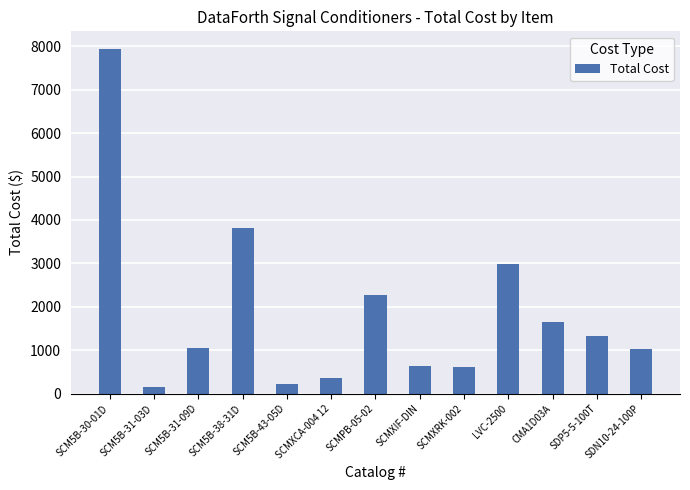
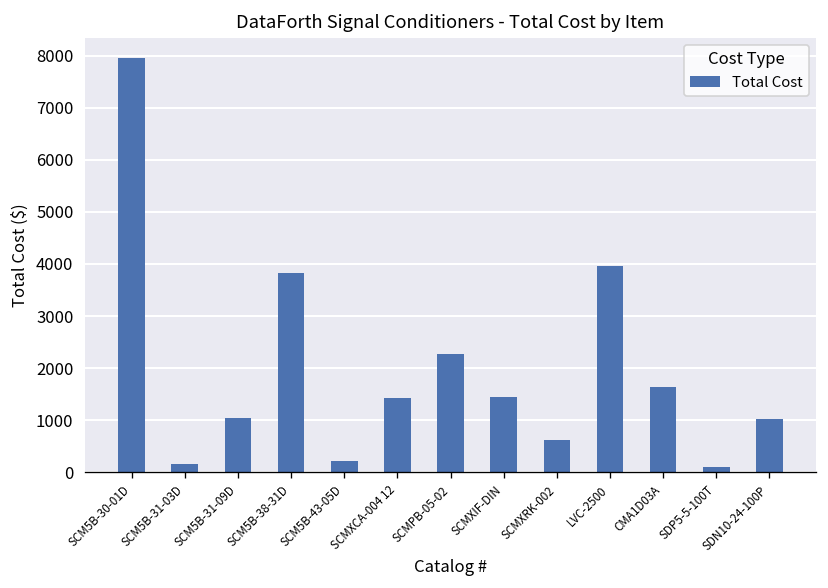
SCMXCA-004 12: 400 -> 1400
SCMXIF-DIN: 600 -> 1500
LVC-2500: 3000 -> 4000
SDP5-5-100T: 1300 -> 100
